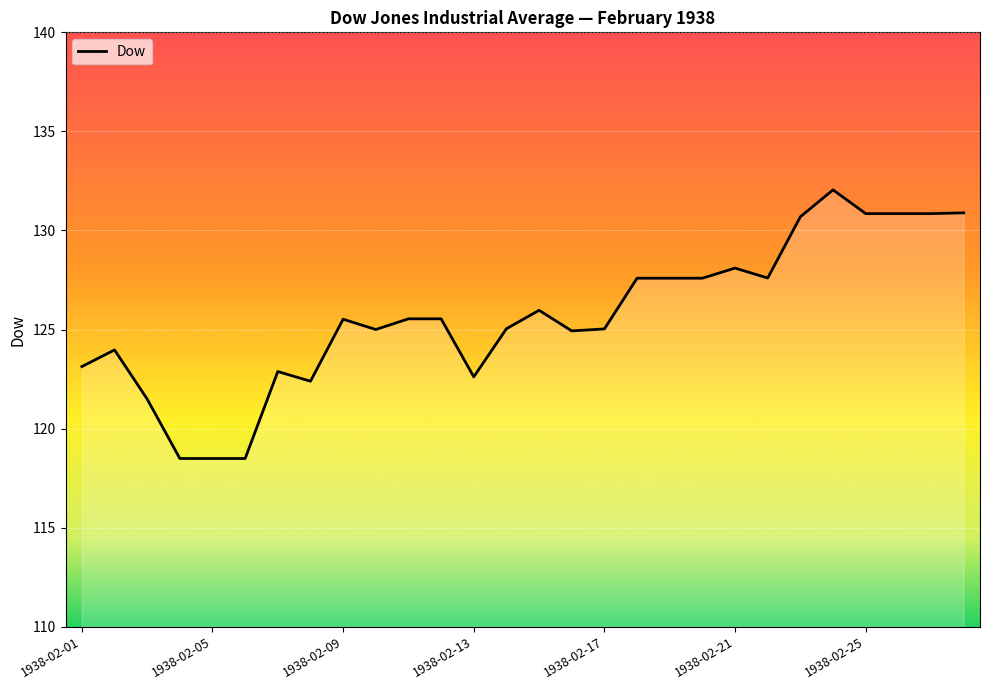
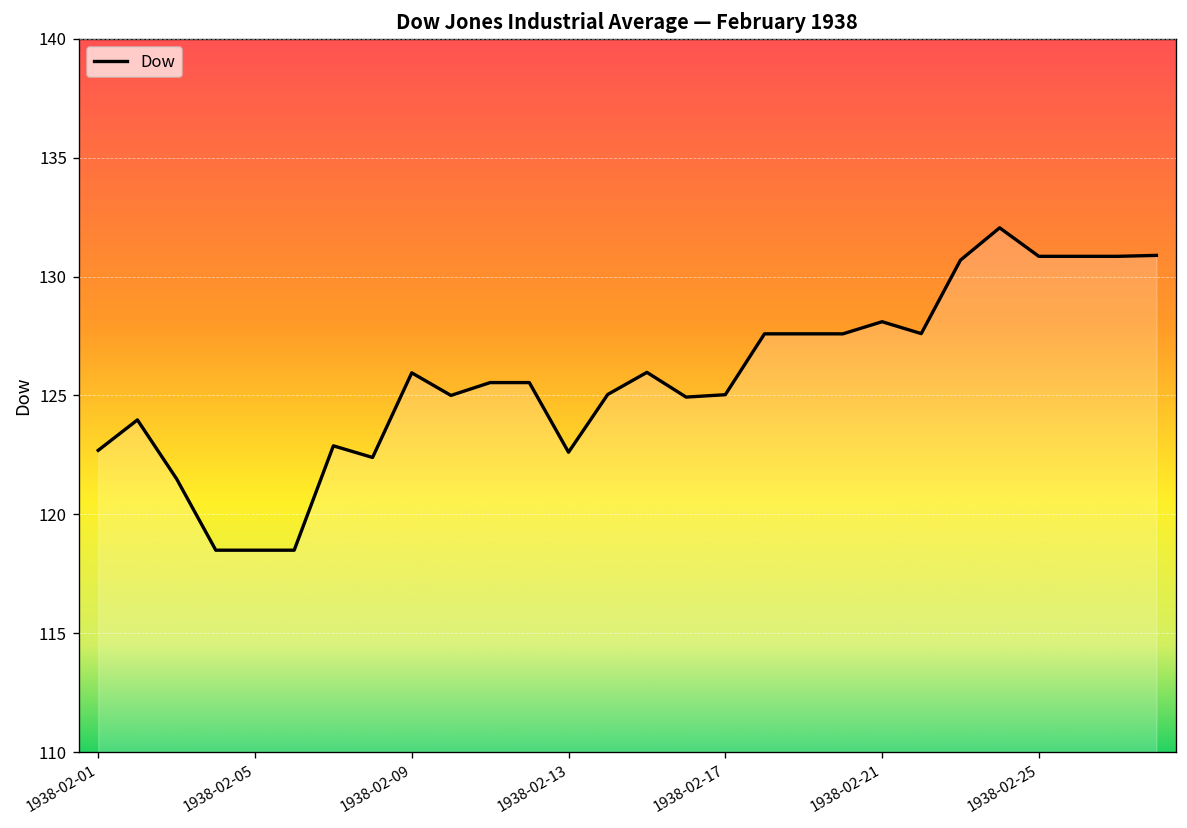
1938-02-01: 123.1 -> 122.7
1938-02-09: 125.5 -> 126.0
